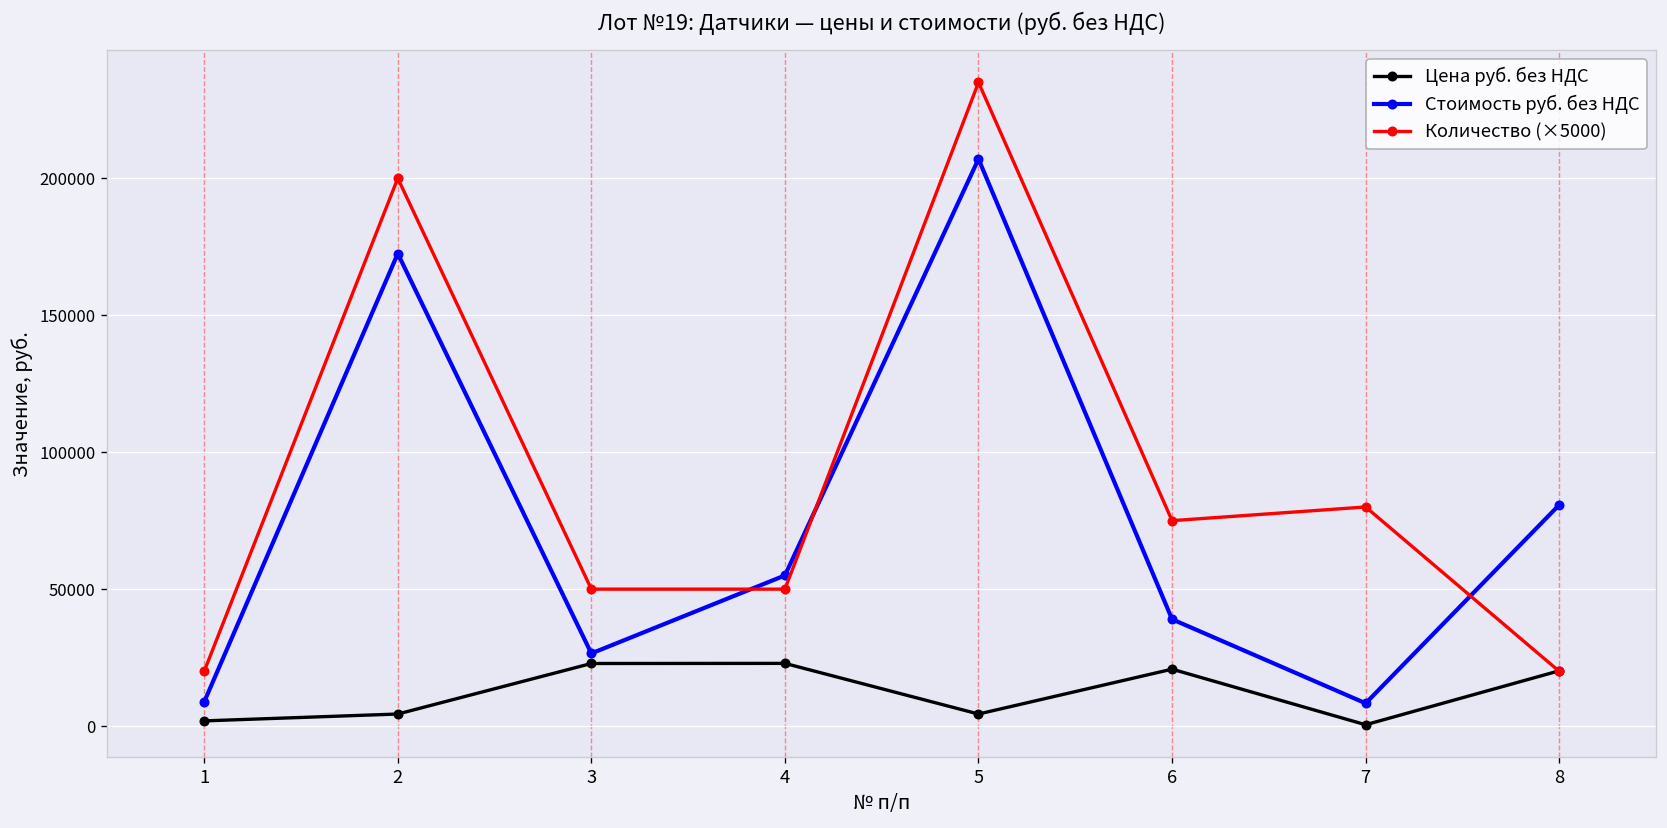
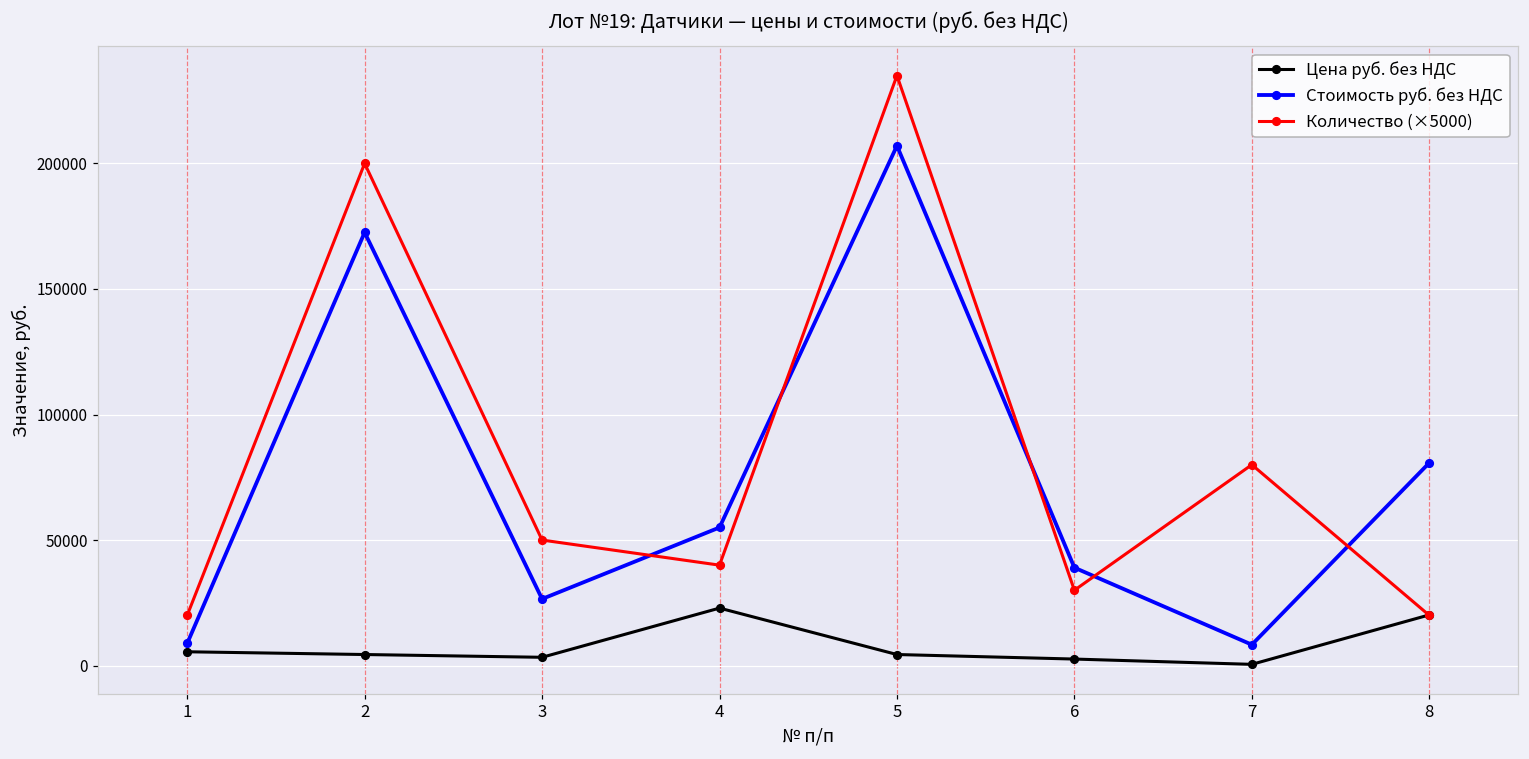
Цена руб. без НДС, 1: 2000 -> 6000
Цена руб. без НДС, 3: 23000 -> 3000
Количество (×5000), 4: 50000 -> 40000
Цена руб. без НДС, 6: 21000 -> 3000
Количество (×5000), 6: 75000 -> 30000
